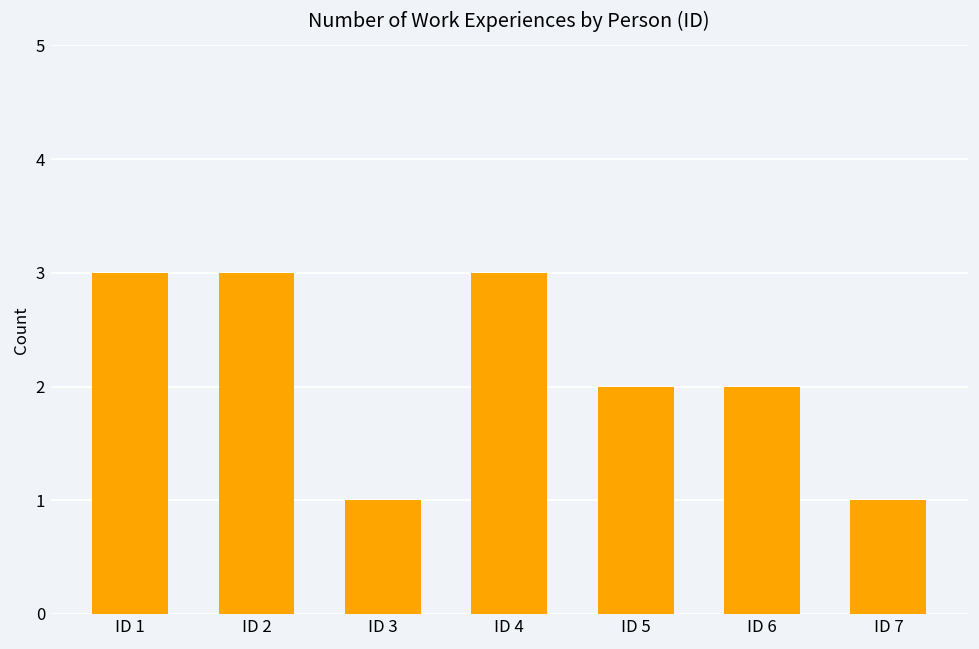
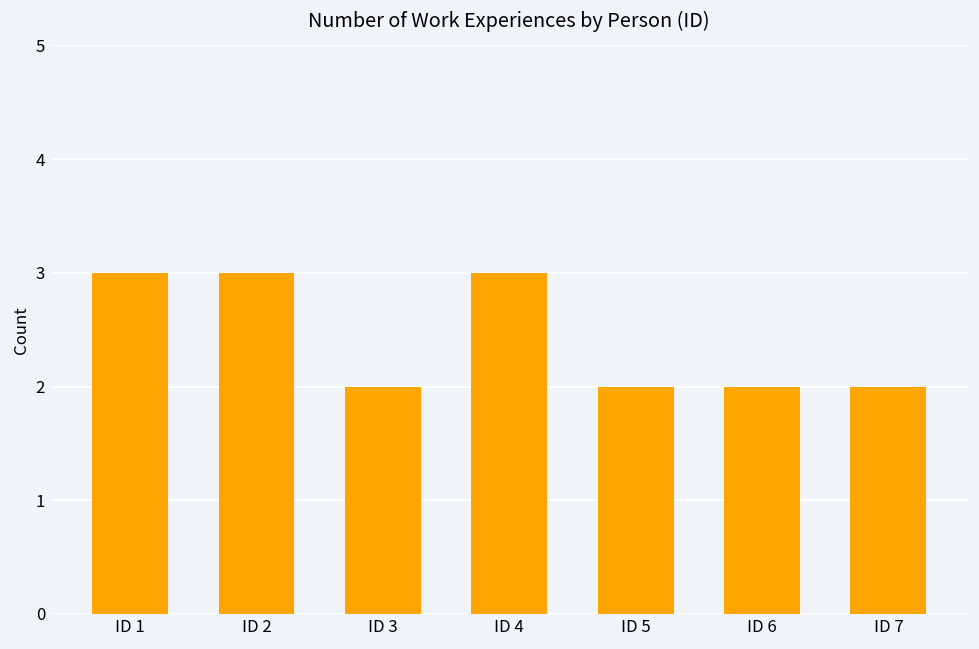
ID 3: 1 -> 2
ID 7: 1 -> 2
